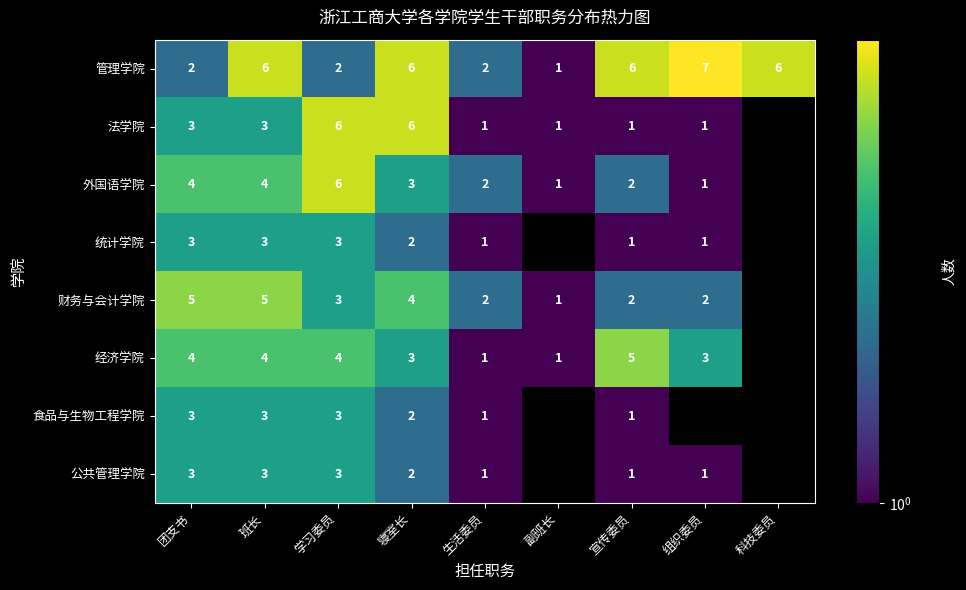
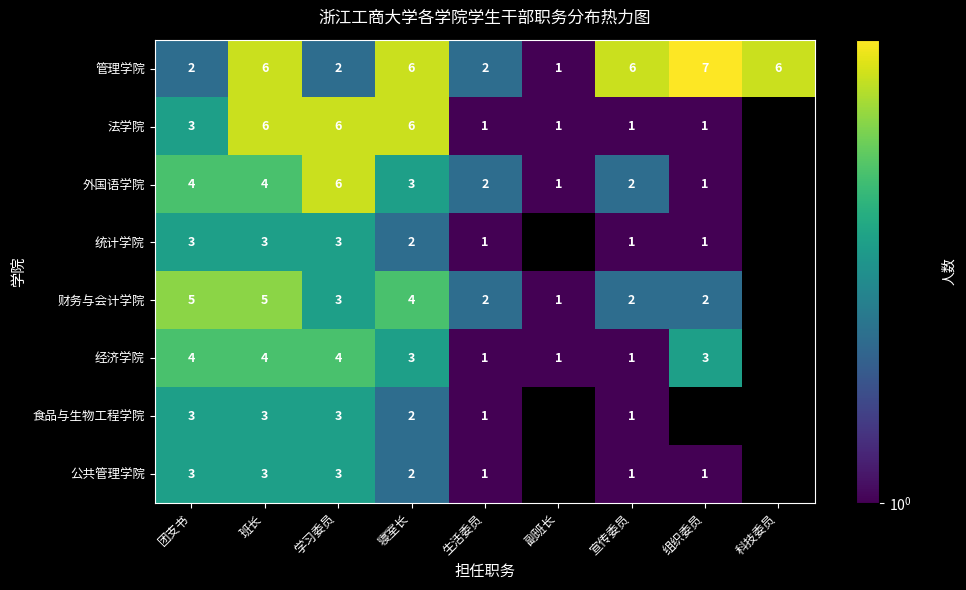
法学院, 班长: 3 -> 6
经济学院, 宣传委员: 5 -> 1
